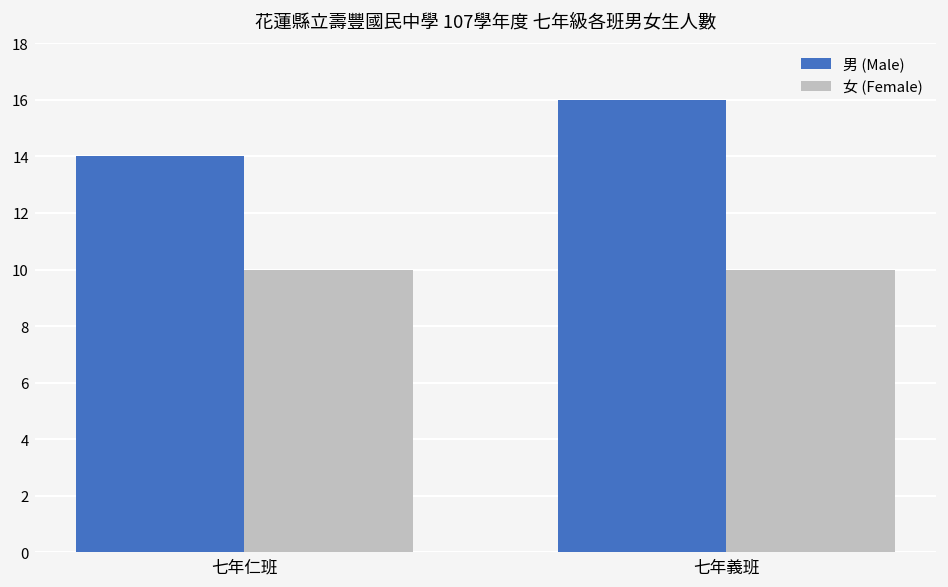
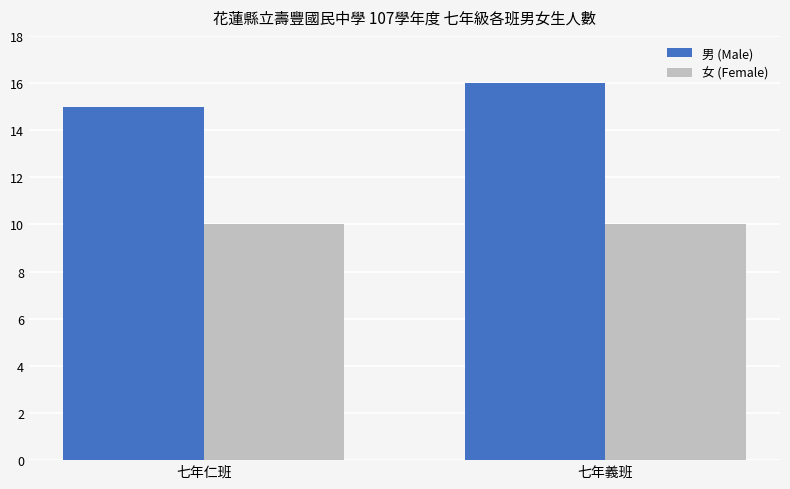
男 (Male), 七年仁班: 14 -> 15
